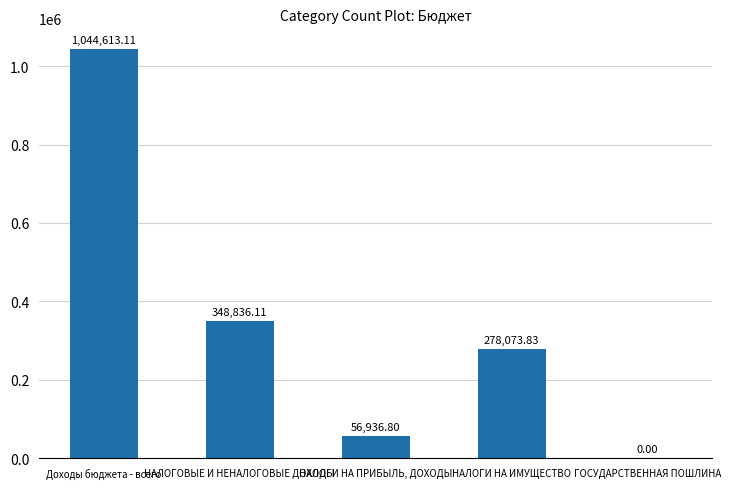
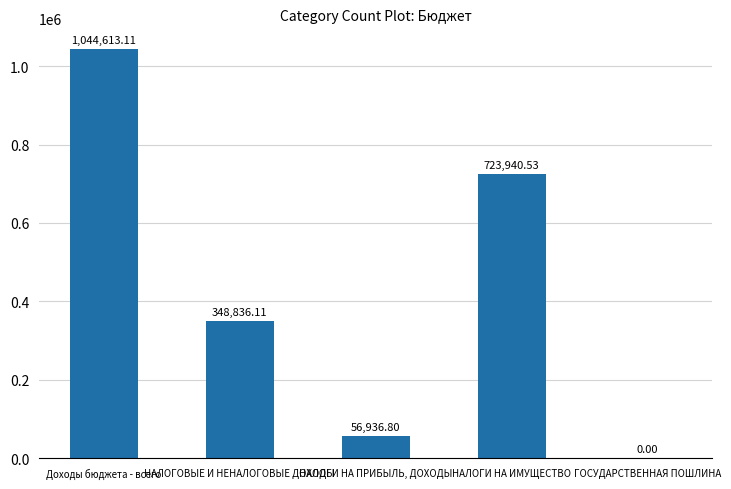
НАЛОГИ НА ИМУЩЕСТВО: 278,073.83 -> 723,940.53
